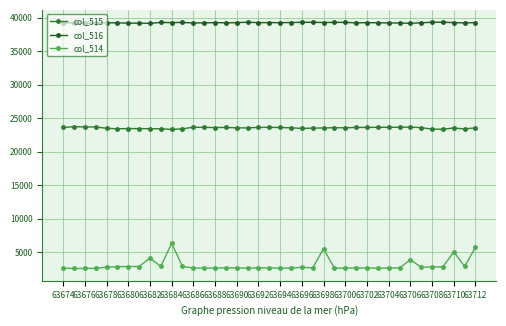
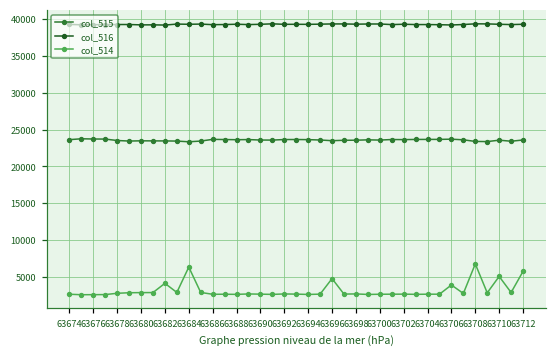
col_514, 63696: 3000 -> 5000
col_514, 63698: 6000 -> 3000
col_514, 63708: 3000 -> 7000
